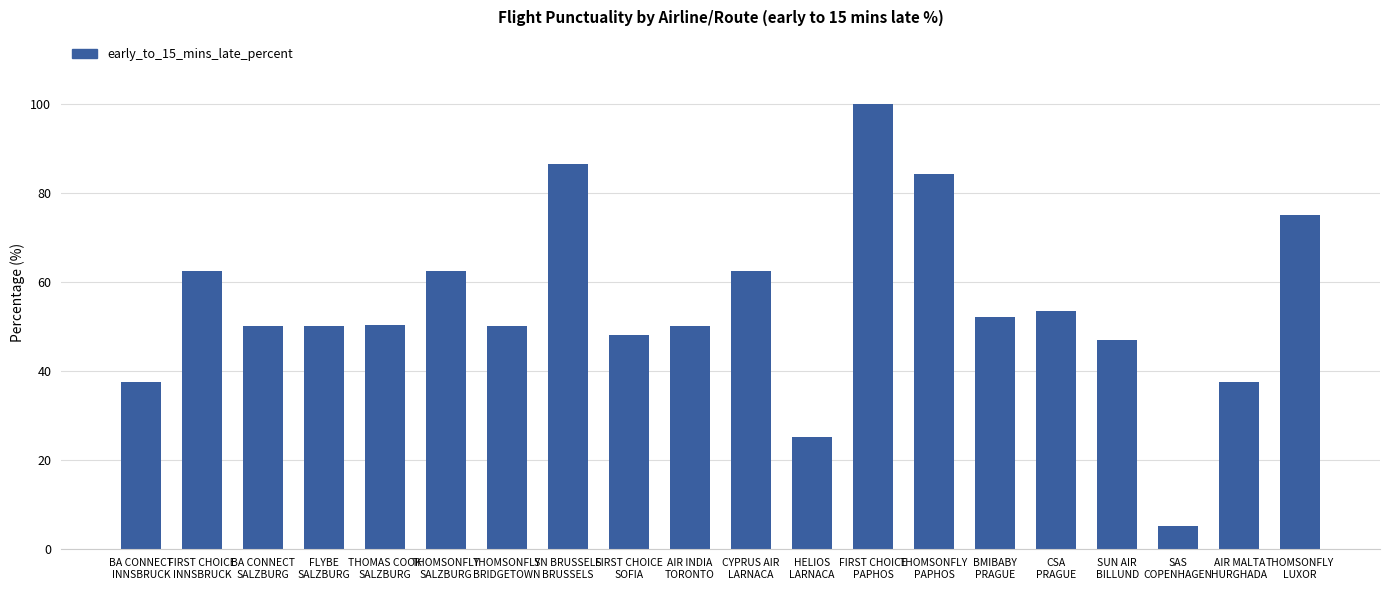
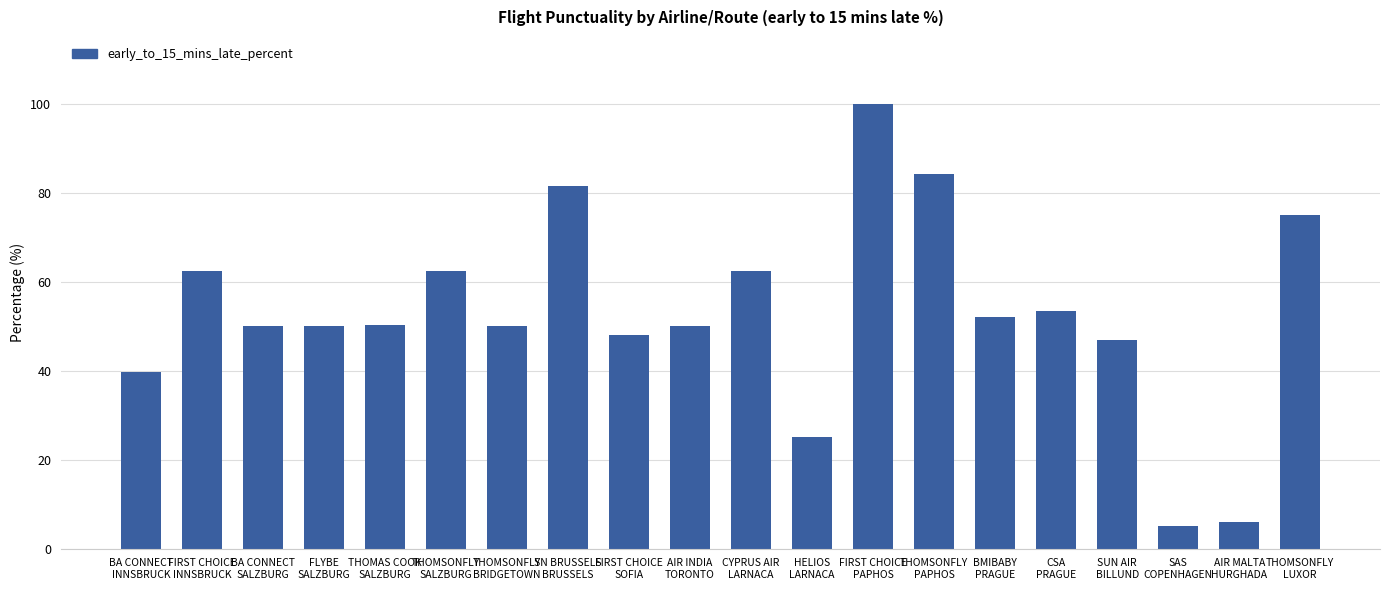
BA CONNECT INNSBRUCK: 38 -> 40
SN BRUSSELS BRUSSELS: 86 -> 81
AIR MALTA HURGHADA: 38 -> 6
